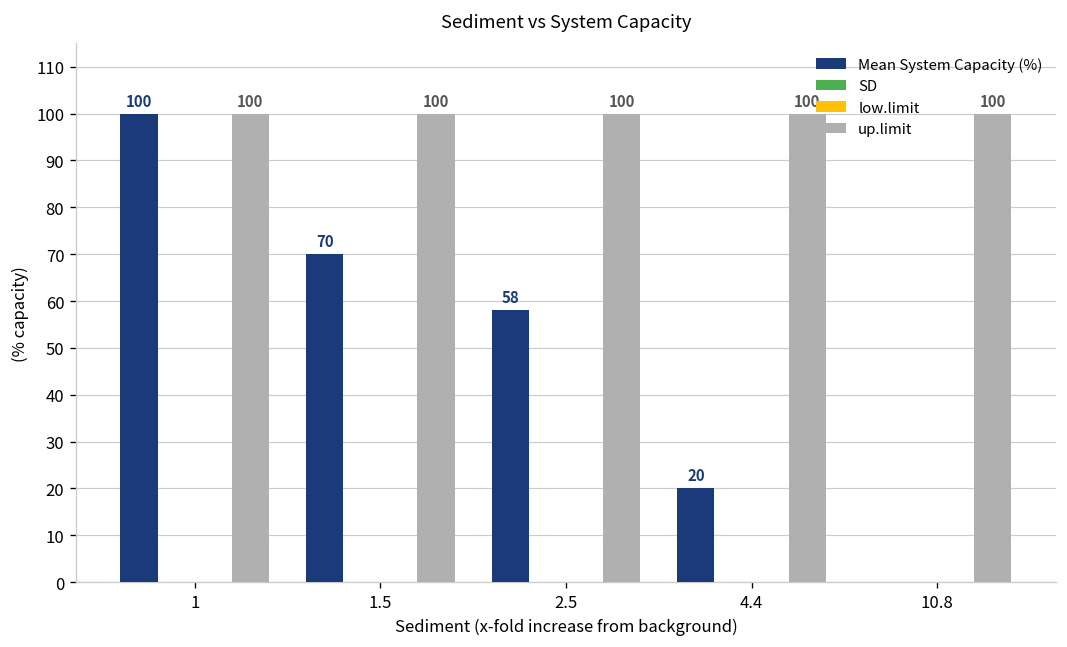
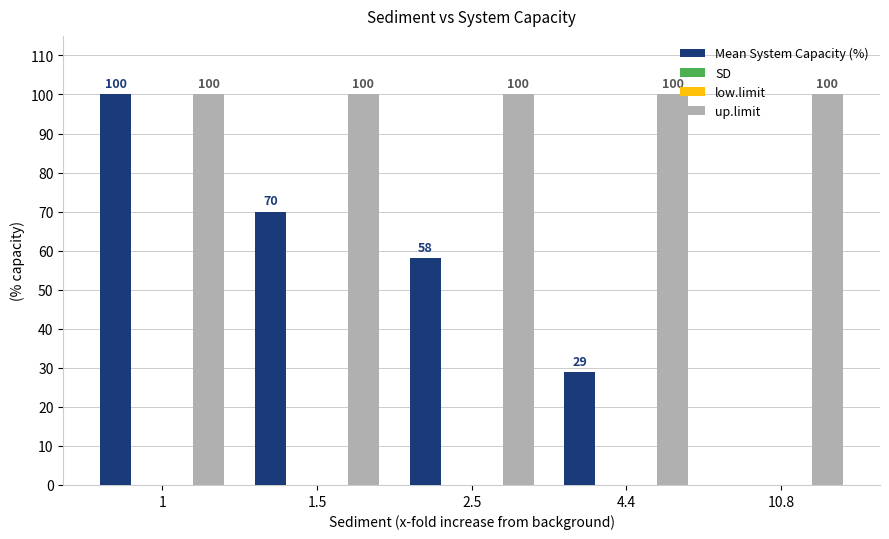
Mean System Capacity (%), 4.4: 20 -> 29
